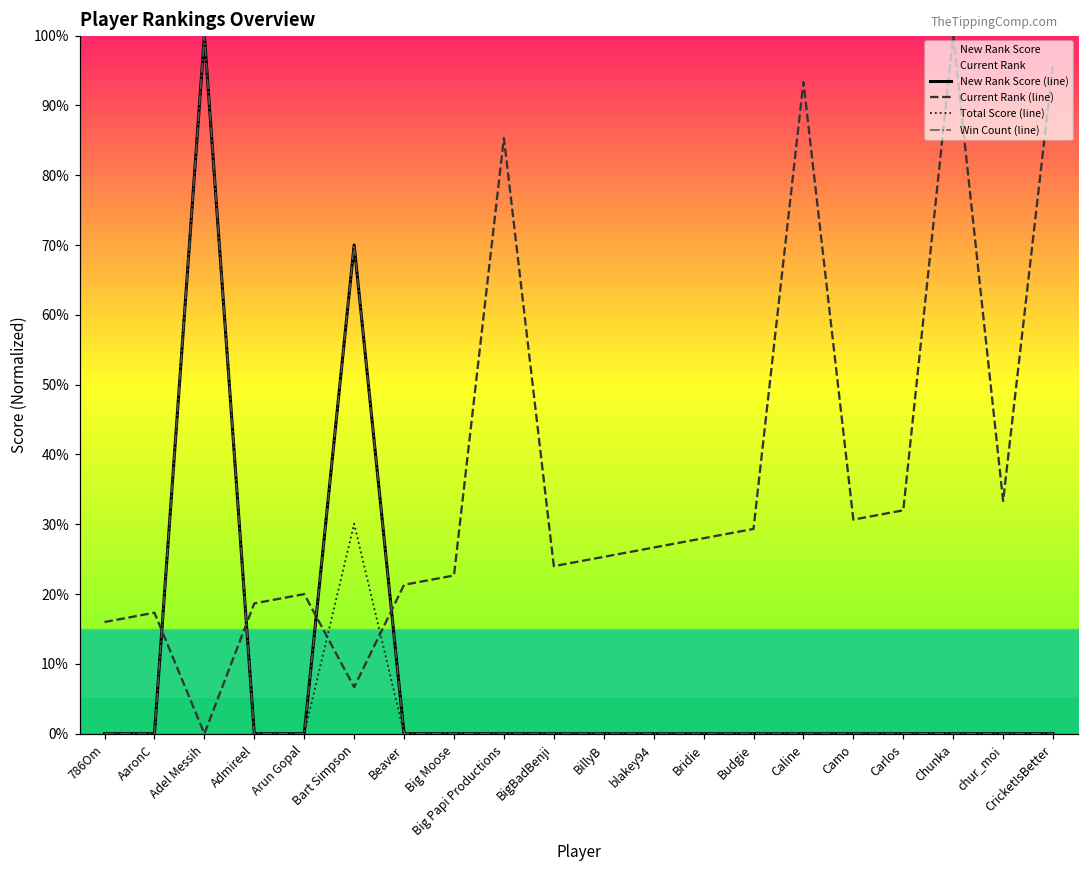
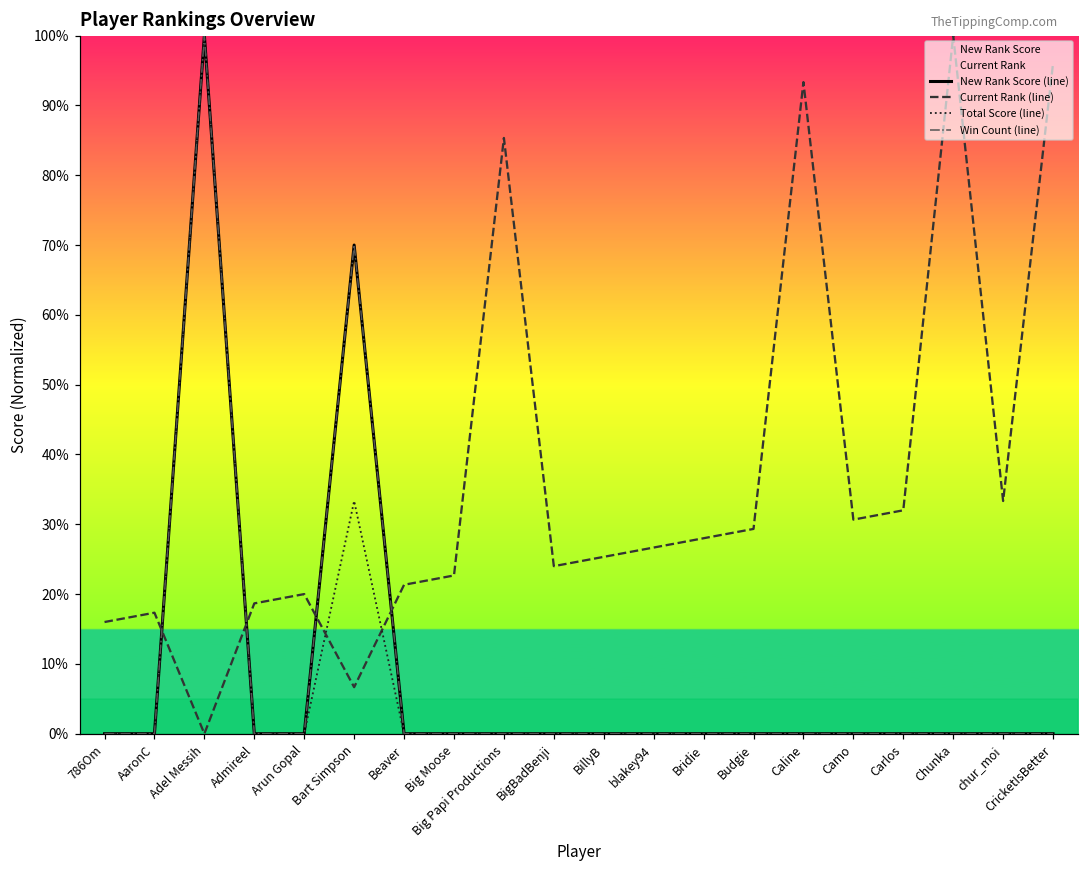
Total Score (line), Bart Simpson: 30% -> 33%
